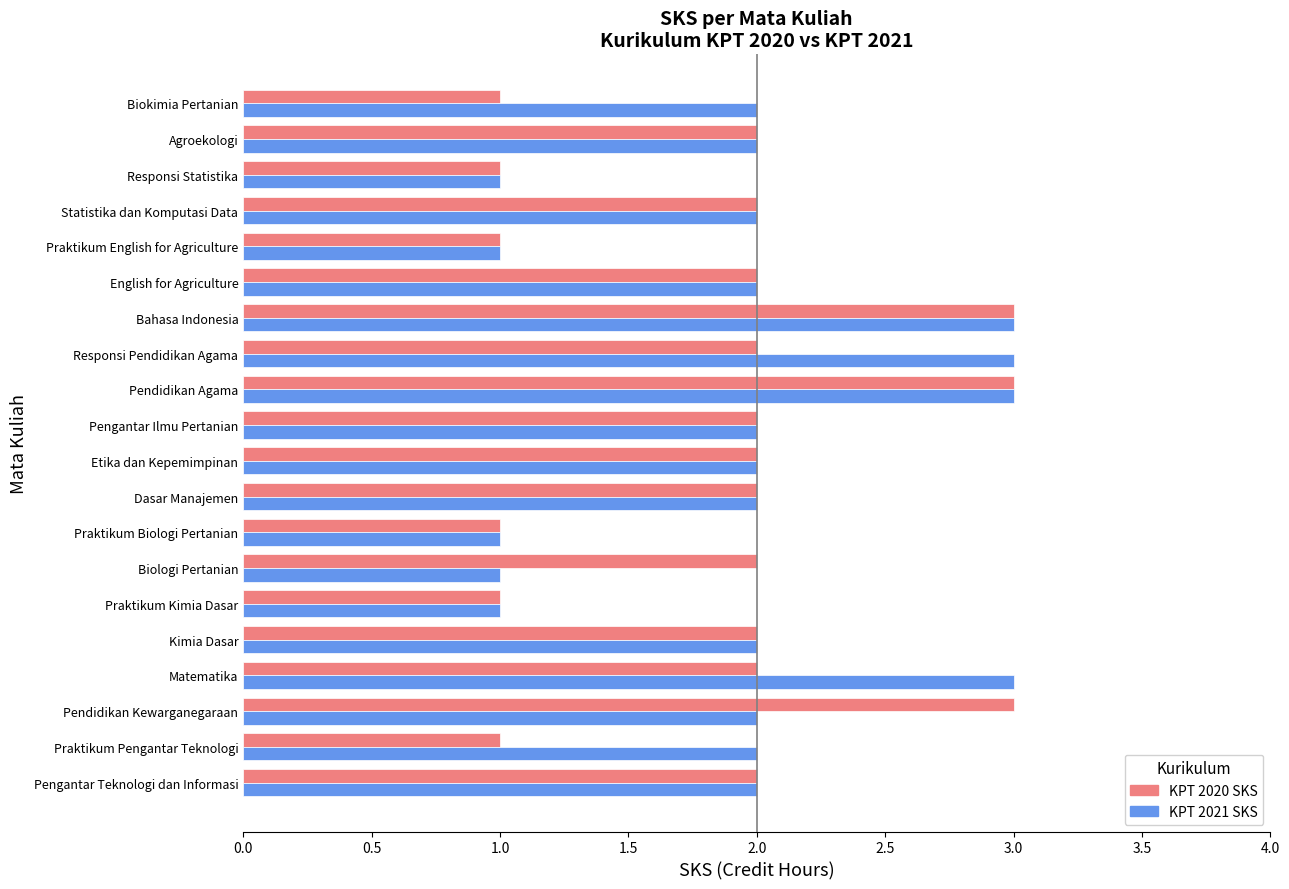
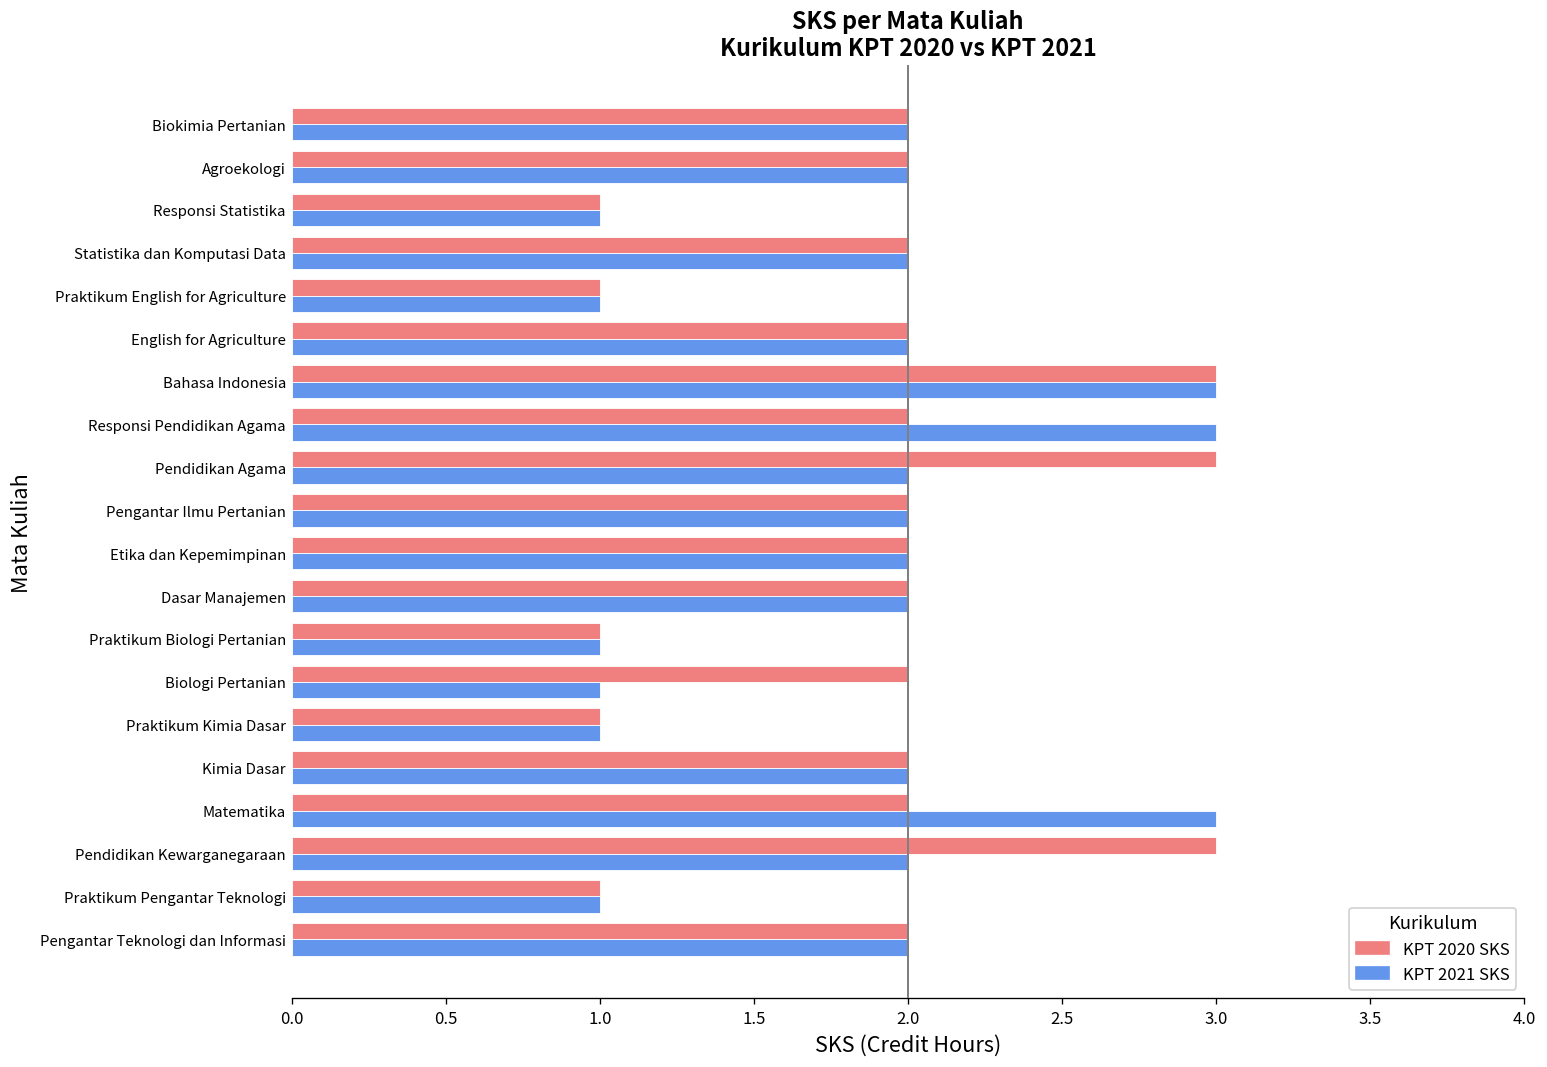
KPT 2020 SKS, Biokimia Pertanian: 1 -> 2
KPT 2021 SKS, Pendidikan Agama: 3 -> 2
KPT 2021 SKS, Praktikum Pengantar Teknologi: 2 -> 1
